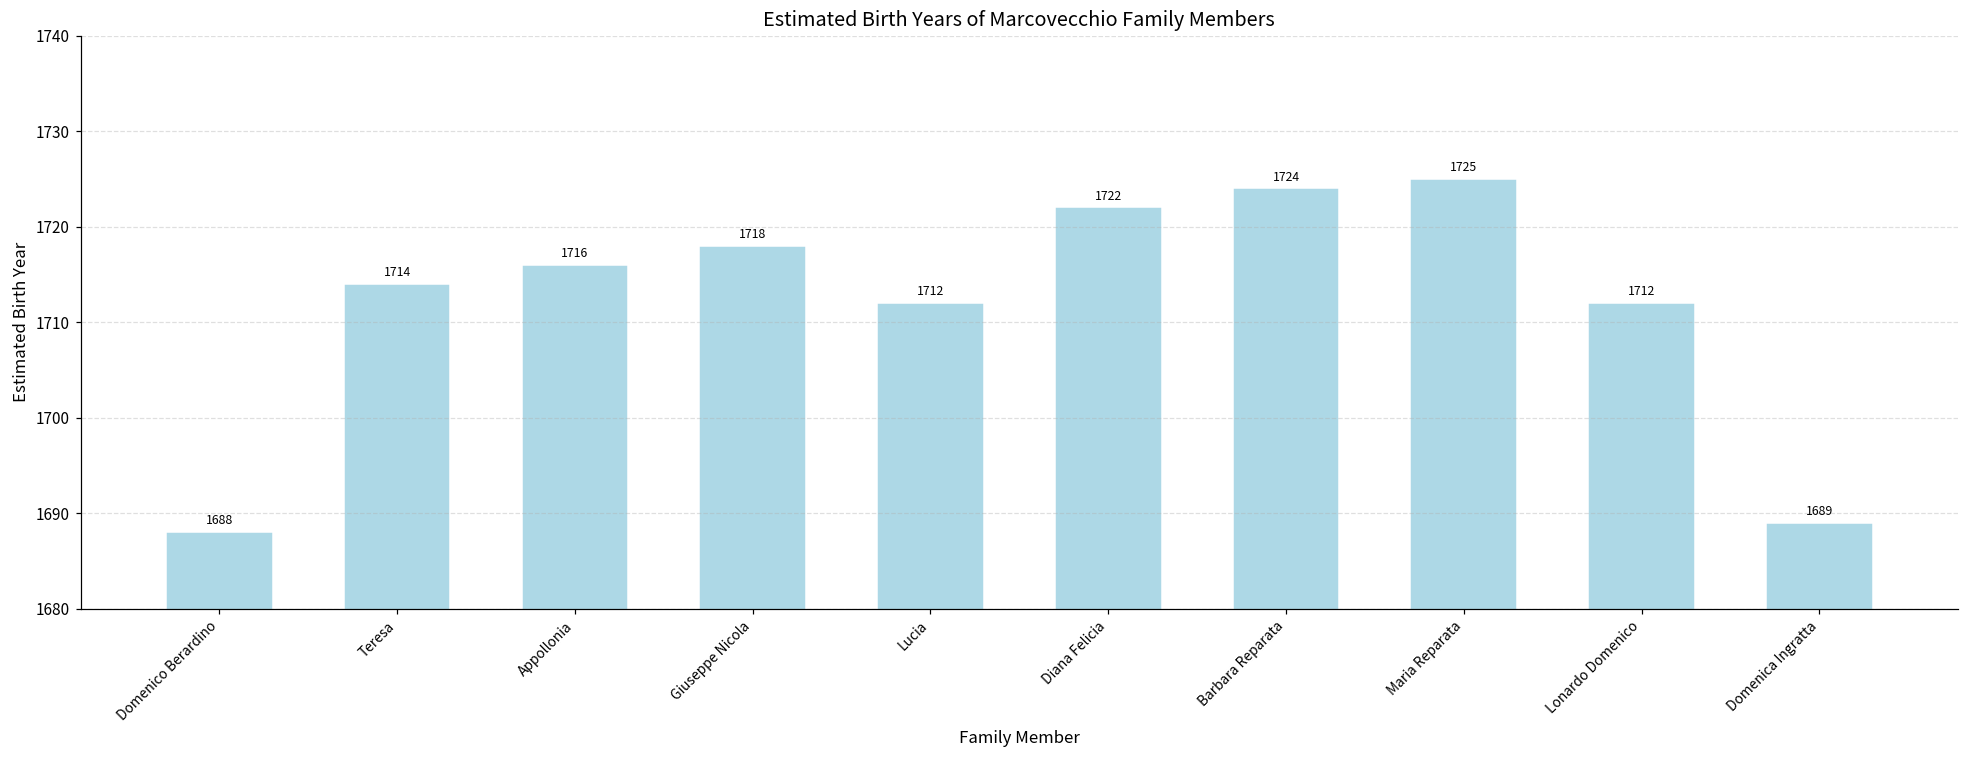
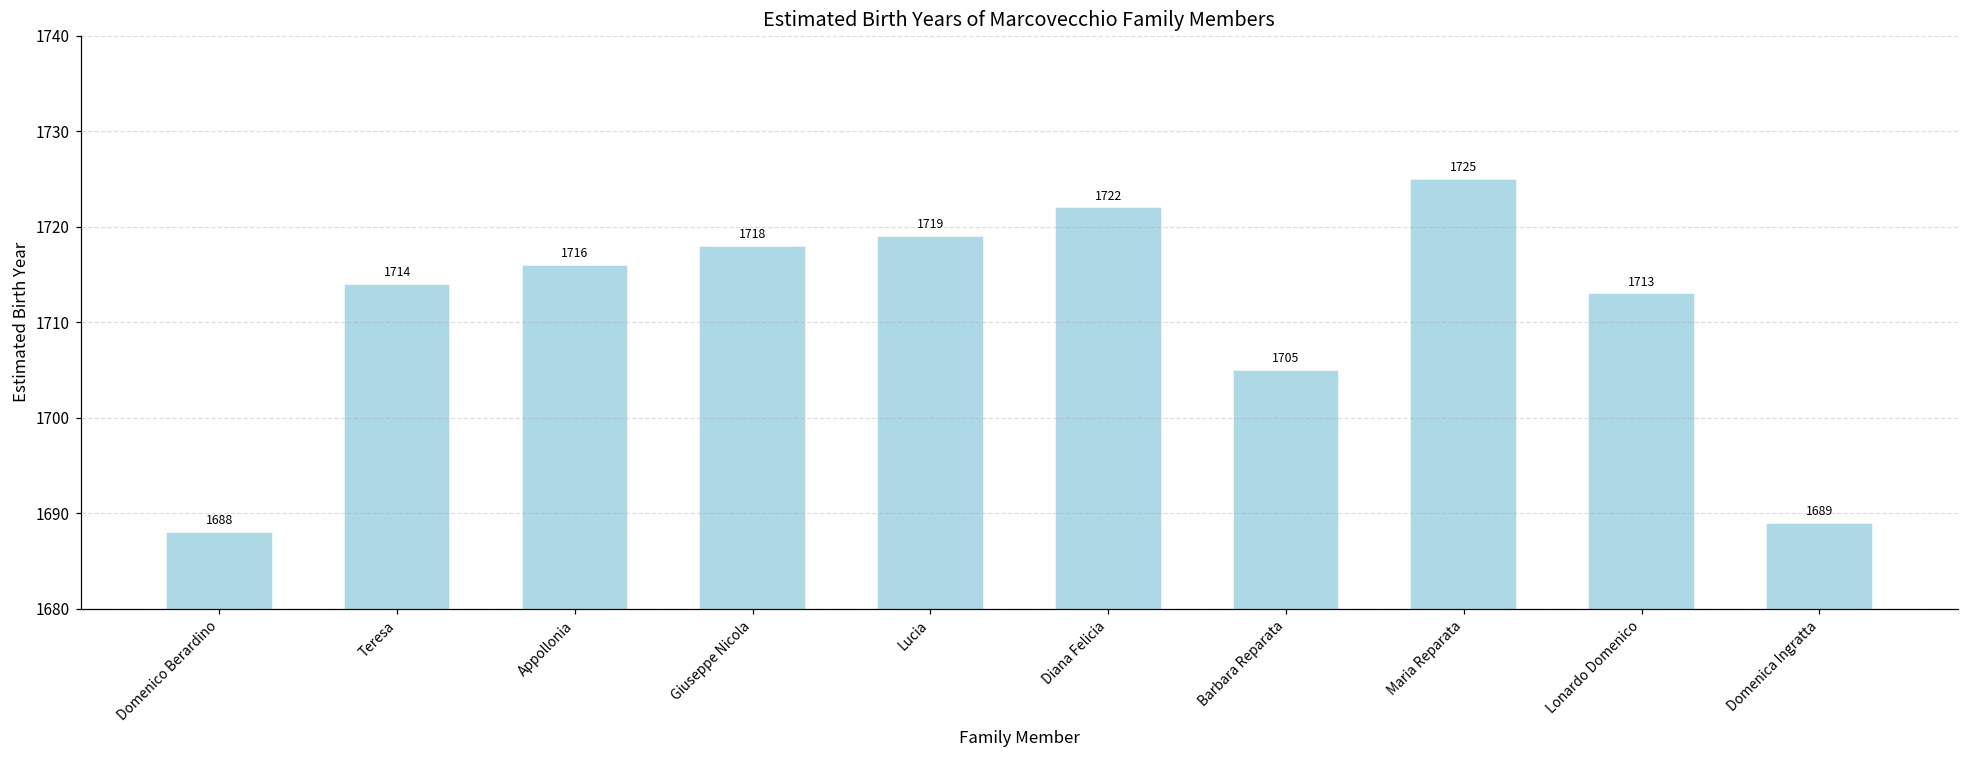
Lucia: 1712 -> 1719
Barbara Reparata: 1724 -> 1705
Lonardo Domenico: 1712 -> 1713
